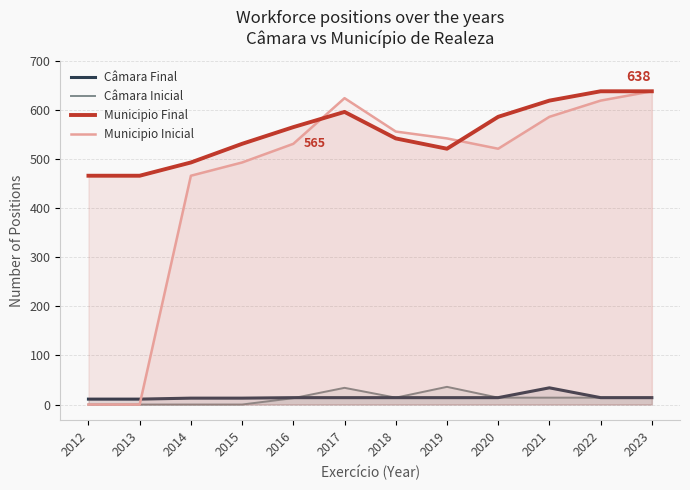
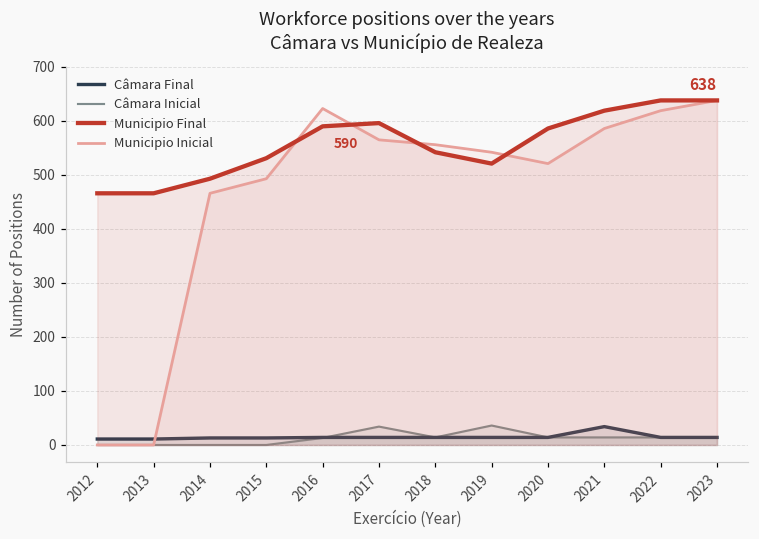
Municipio Final, 2016: 565 -> 590
Municipio Inicial, 2016: 530 -> 620
Municipio Inicial, 2017: 620 -> 570
